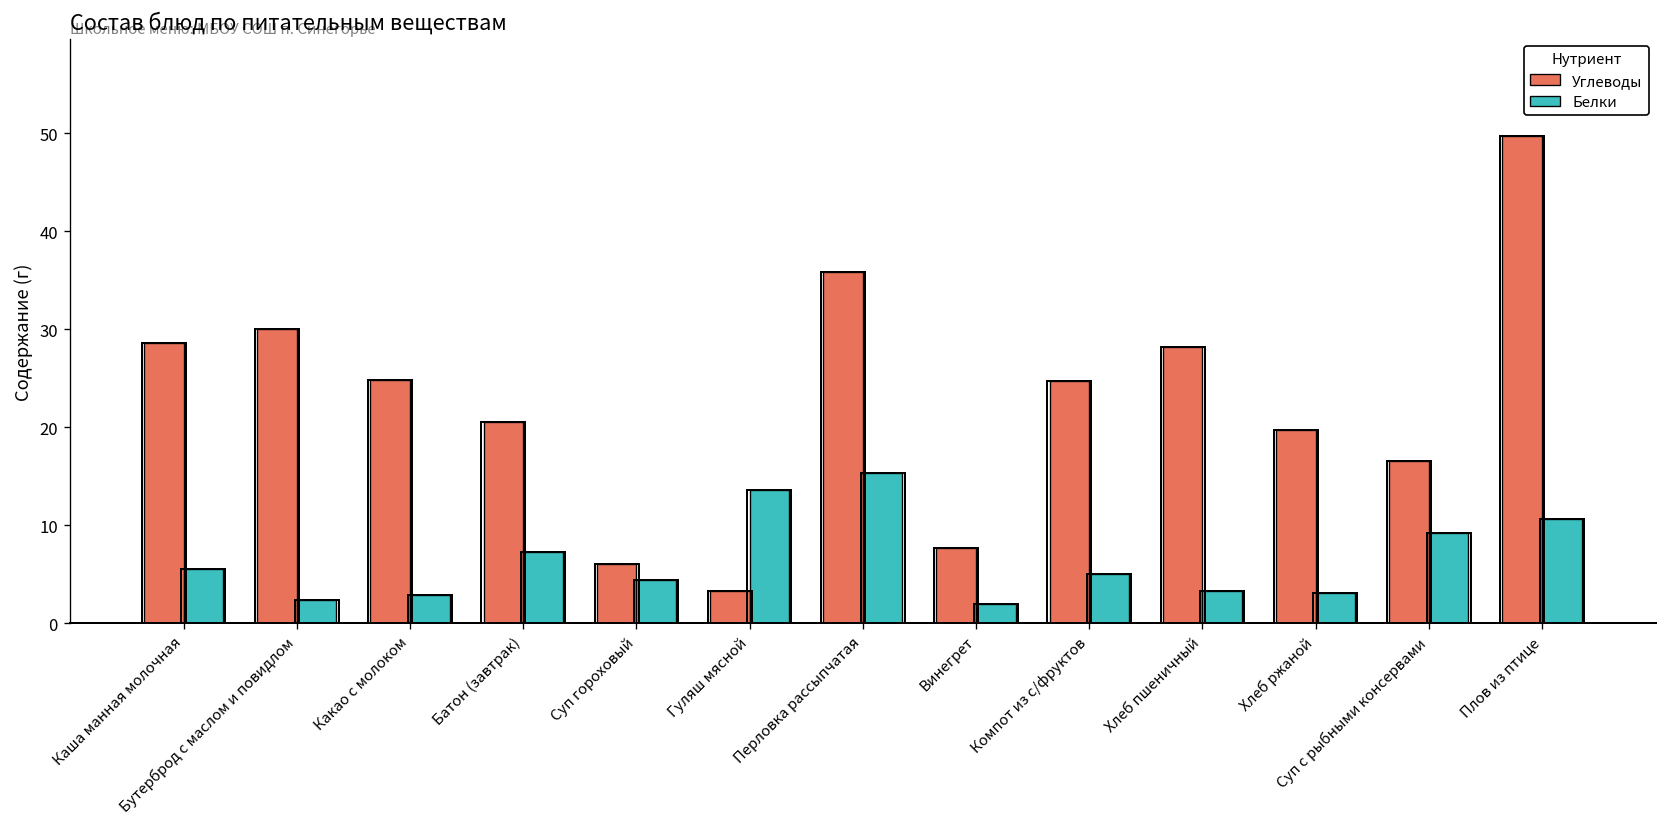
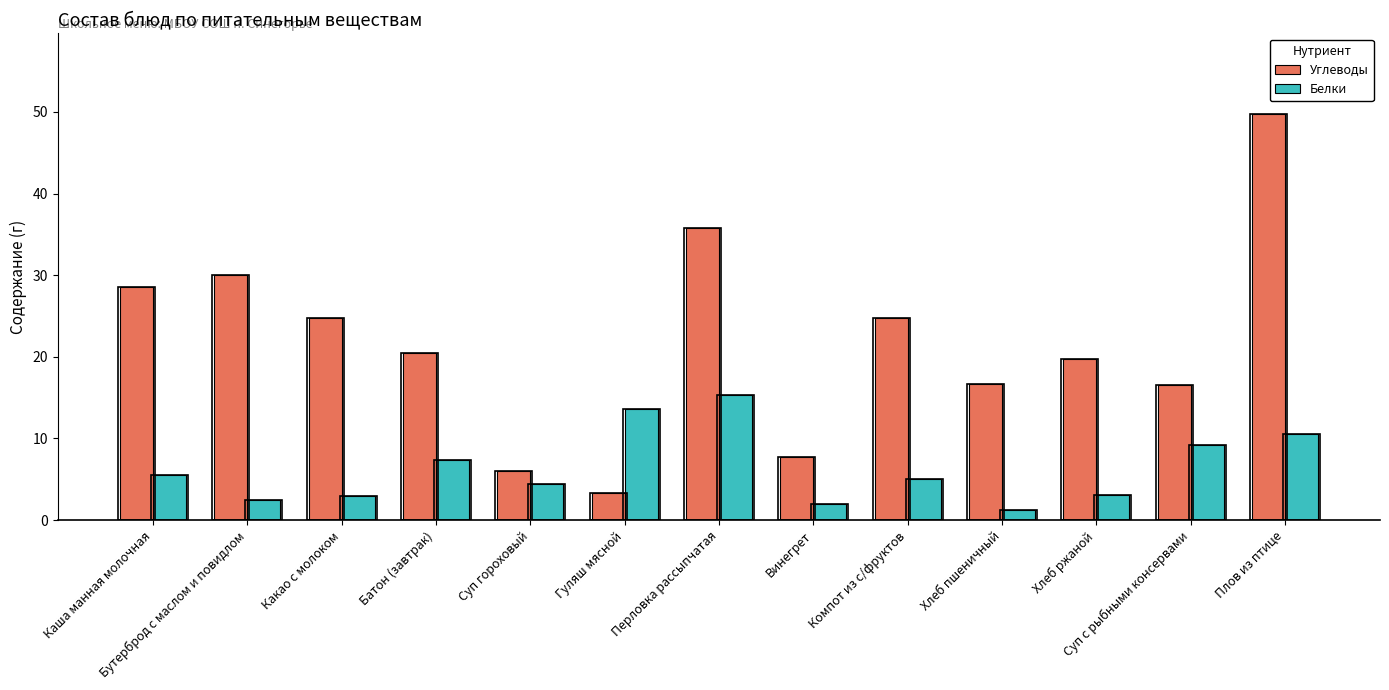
Углеводы, Хлеб пшеничный: 28 -> 17
Белки, Хлеб пшеничный: 3 -> 1
